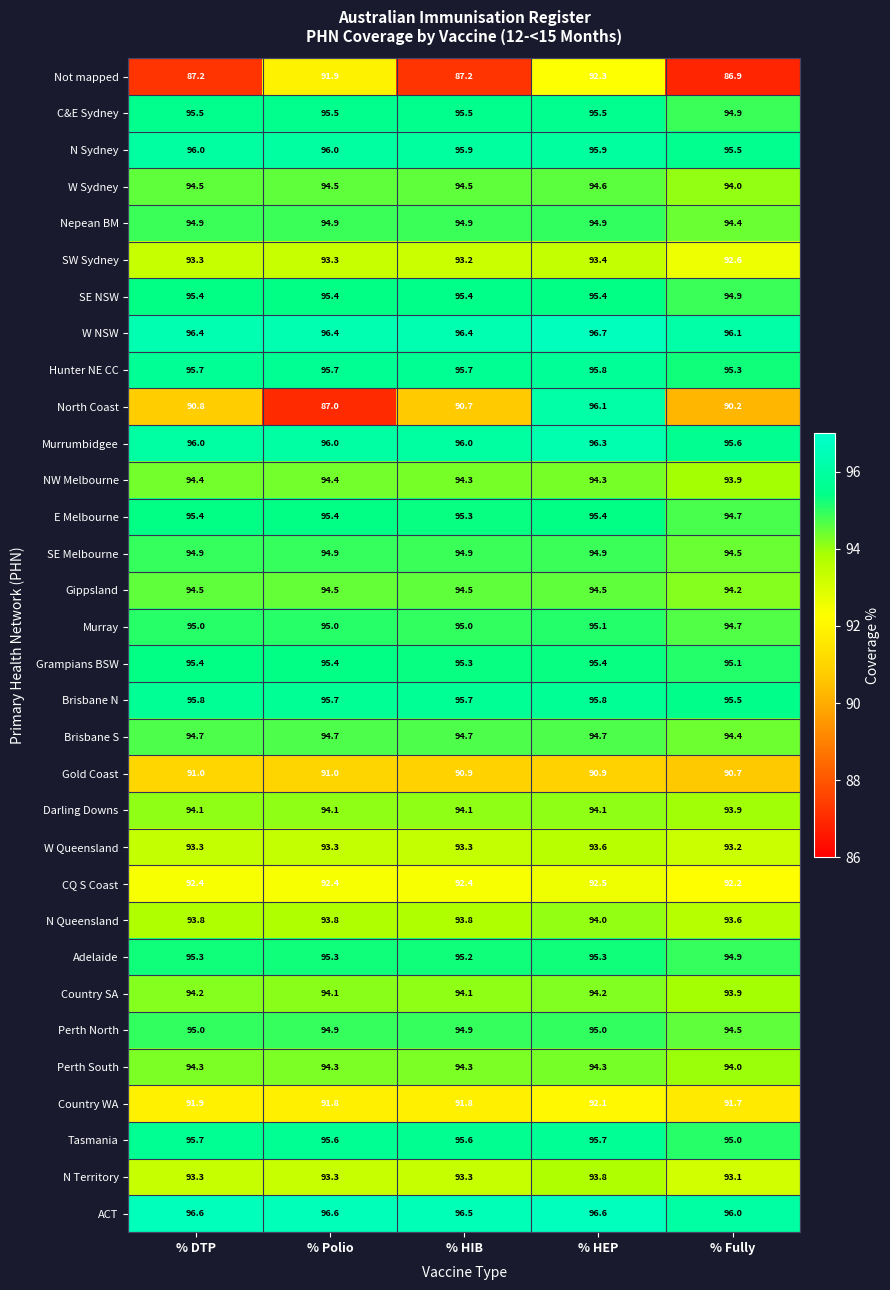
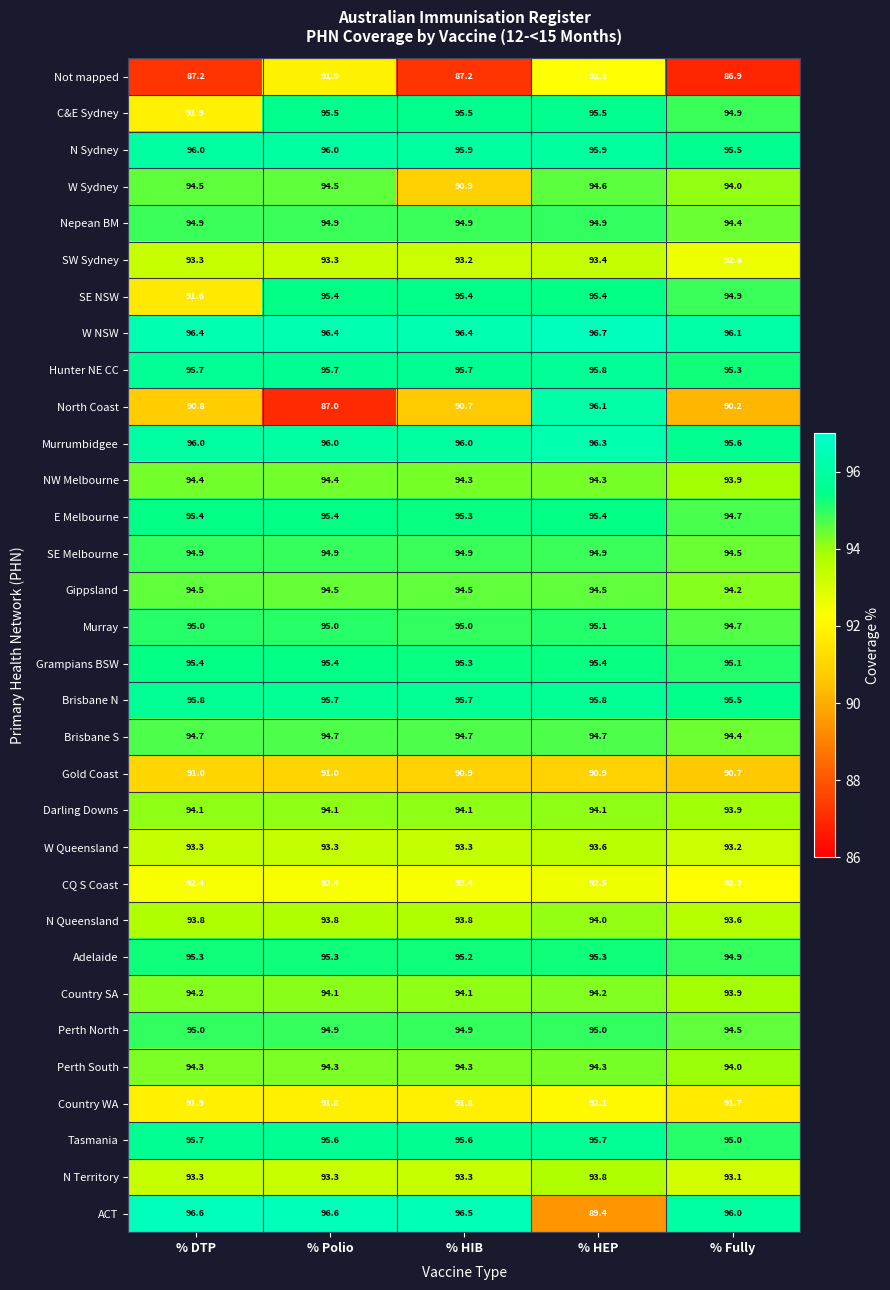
C&E Sydney, % DTP: 95.5 -> 91.9
W Sydney, % HIB: 94.5 -> 90.9
SE NSW, % DTP: 95.4 -> 91.6
ACT, % HEP: 96.6 -> 89.4
